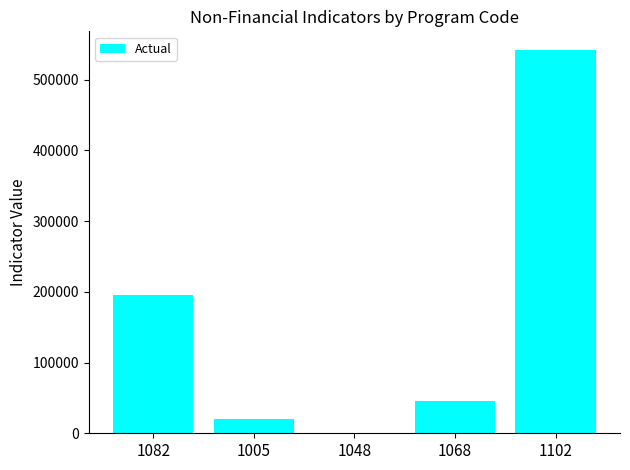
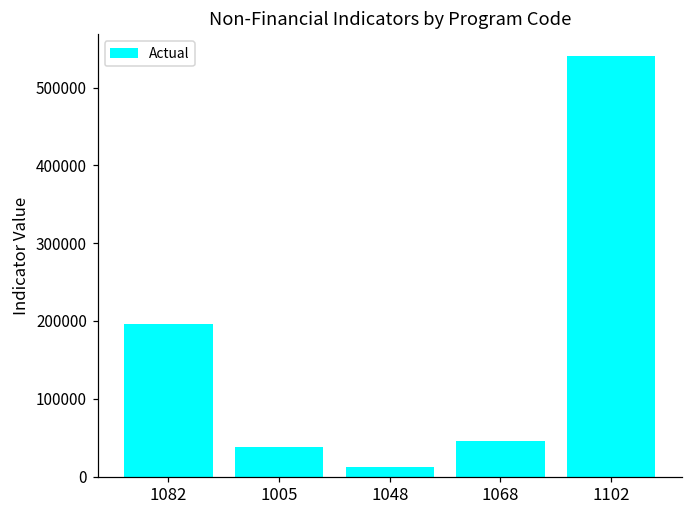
1005: 20000 -> 40000
1048: 0 -> 10000
